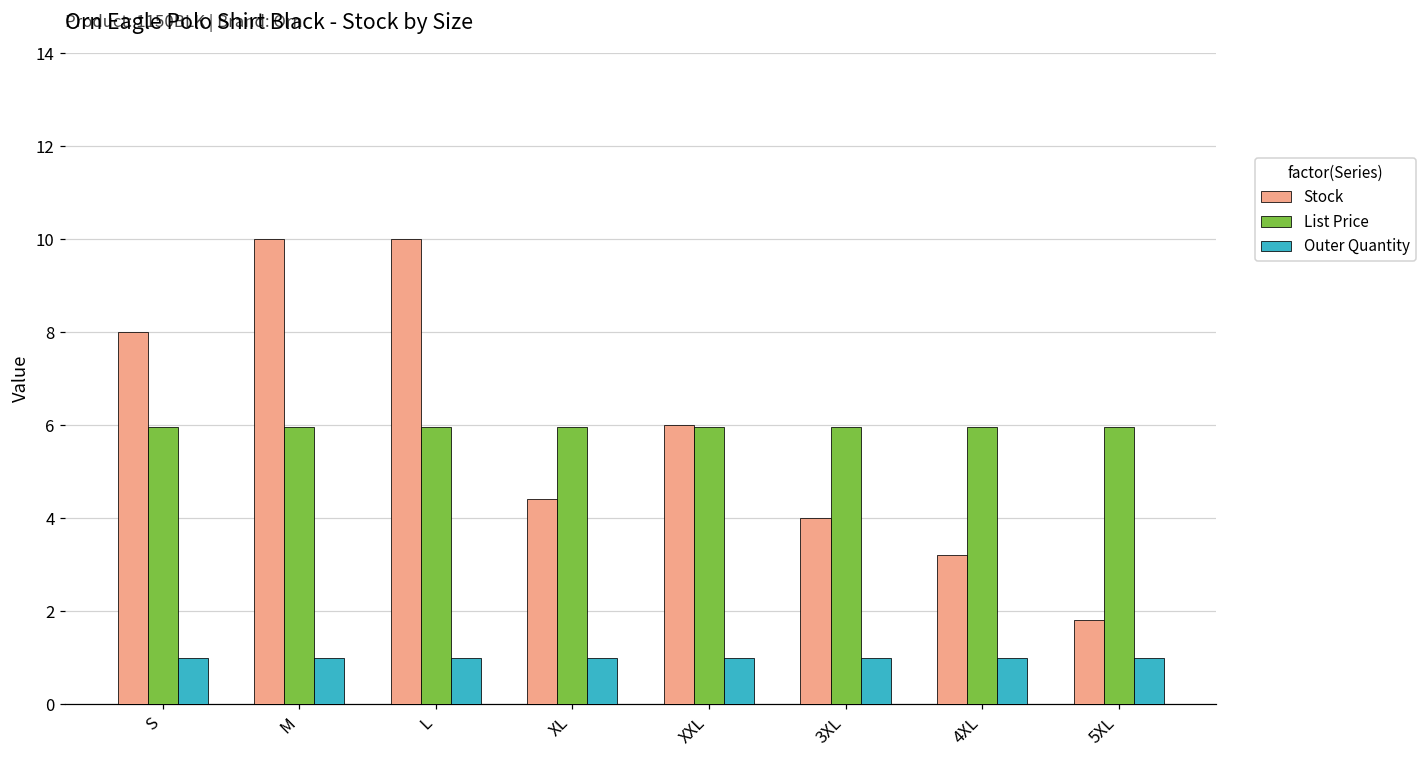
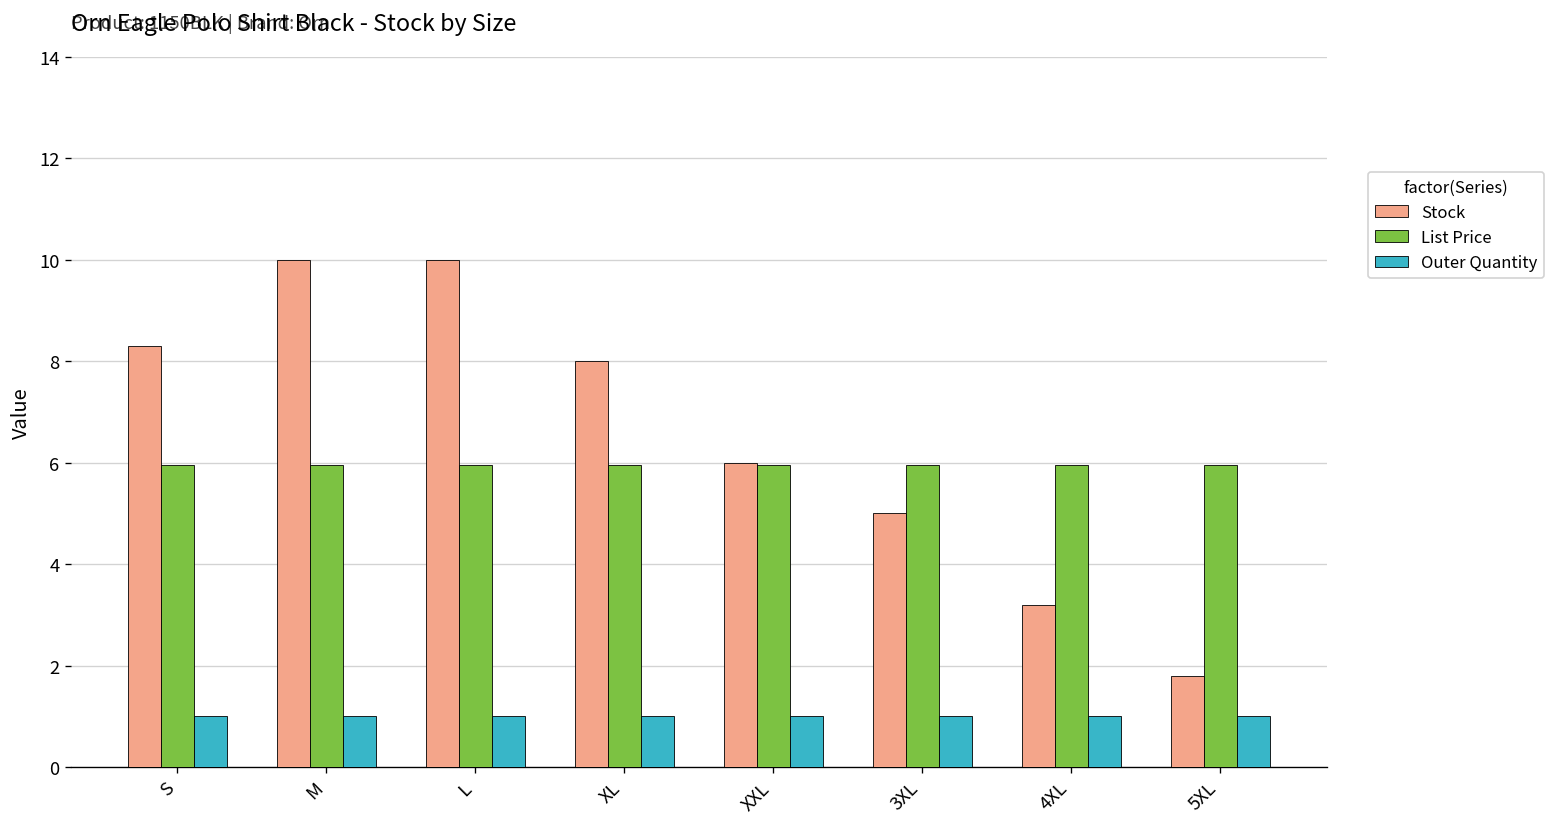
Stock, S: 8.0 -> 8.3
Stock, XL: 4.4 -> 8.0
Stock, 3XL: 4 -> 5
